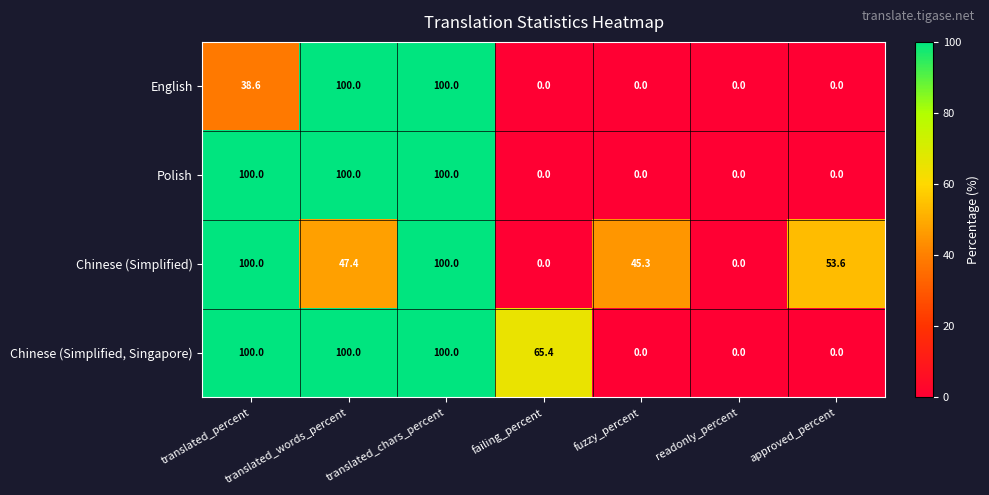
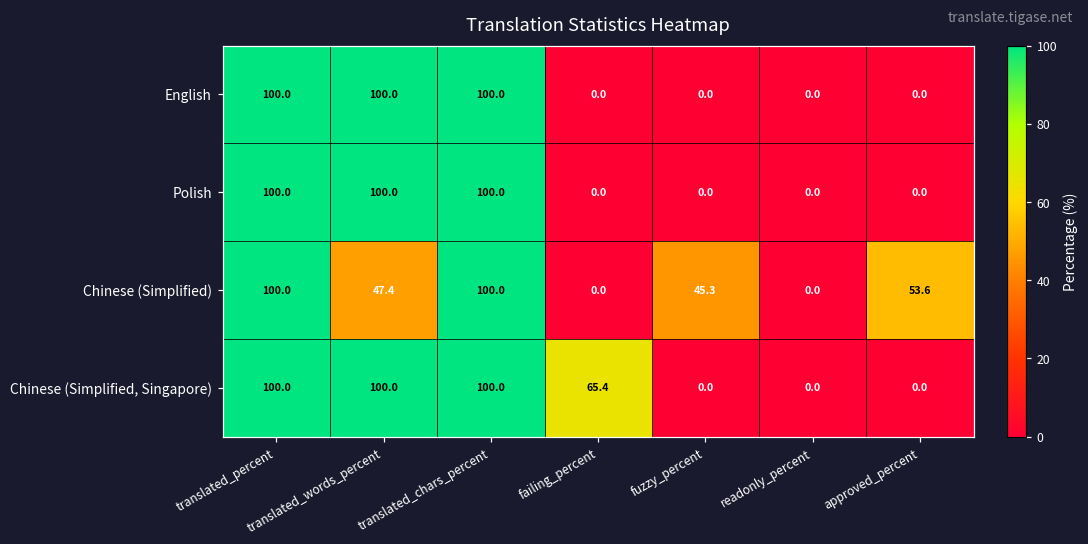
English, translated_percent: 38.6 -> 100.0
